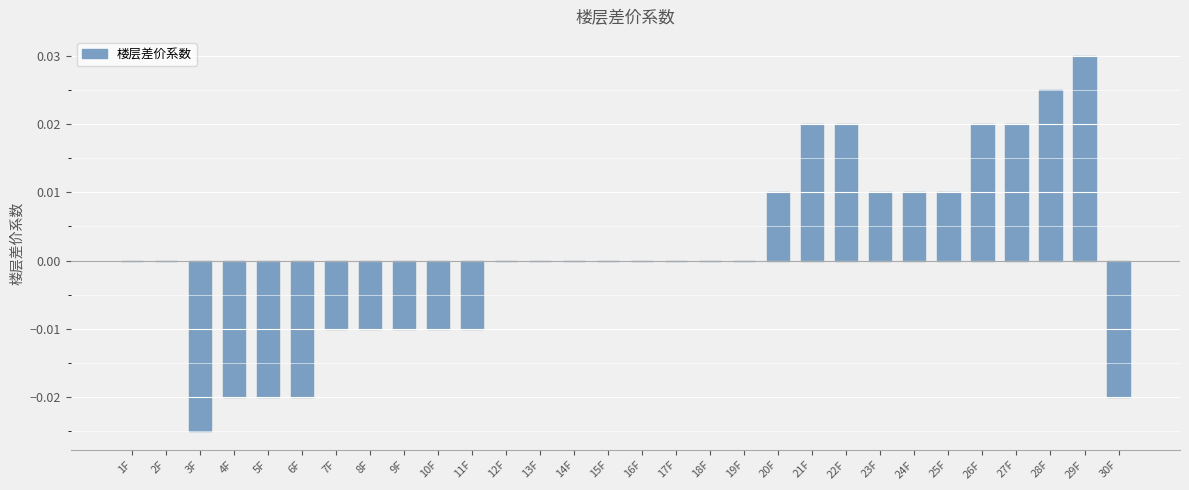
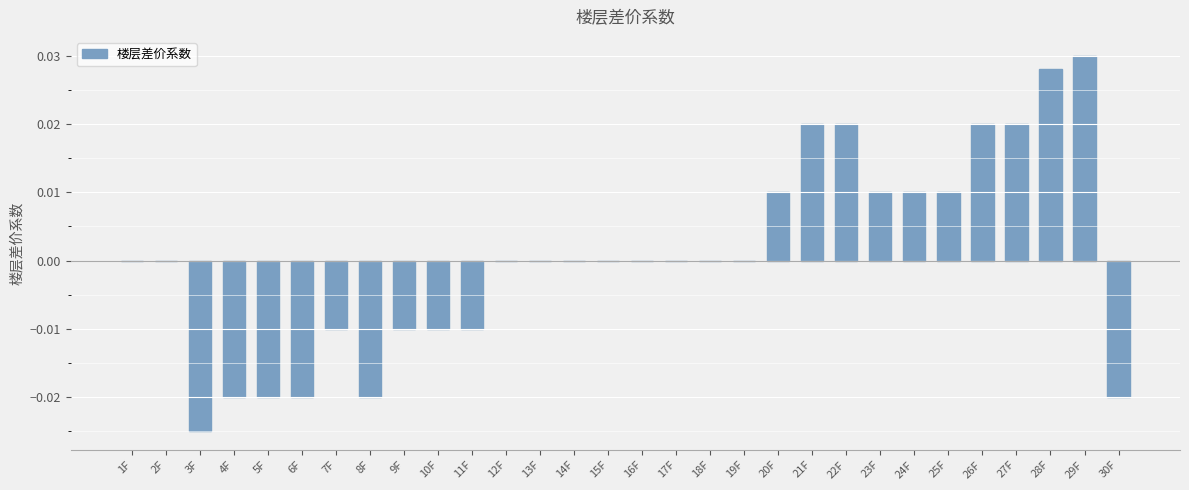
8F: -0.01 -> -0.02
28F: 0.025 -> 0.028
